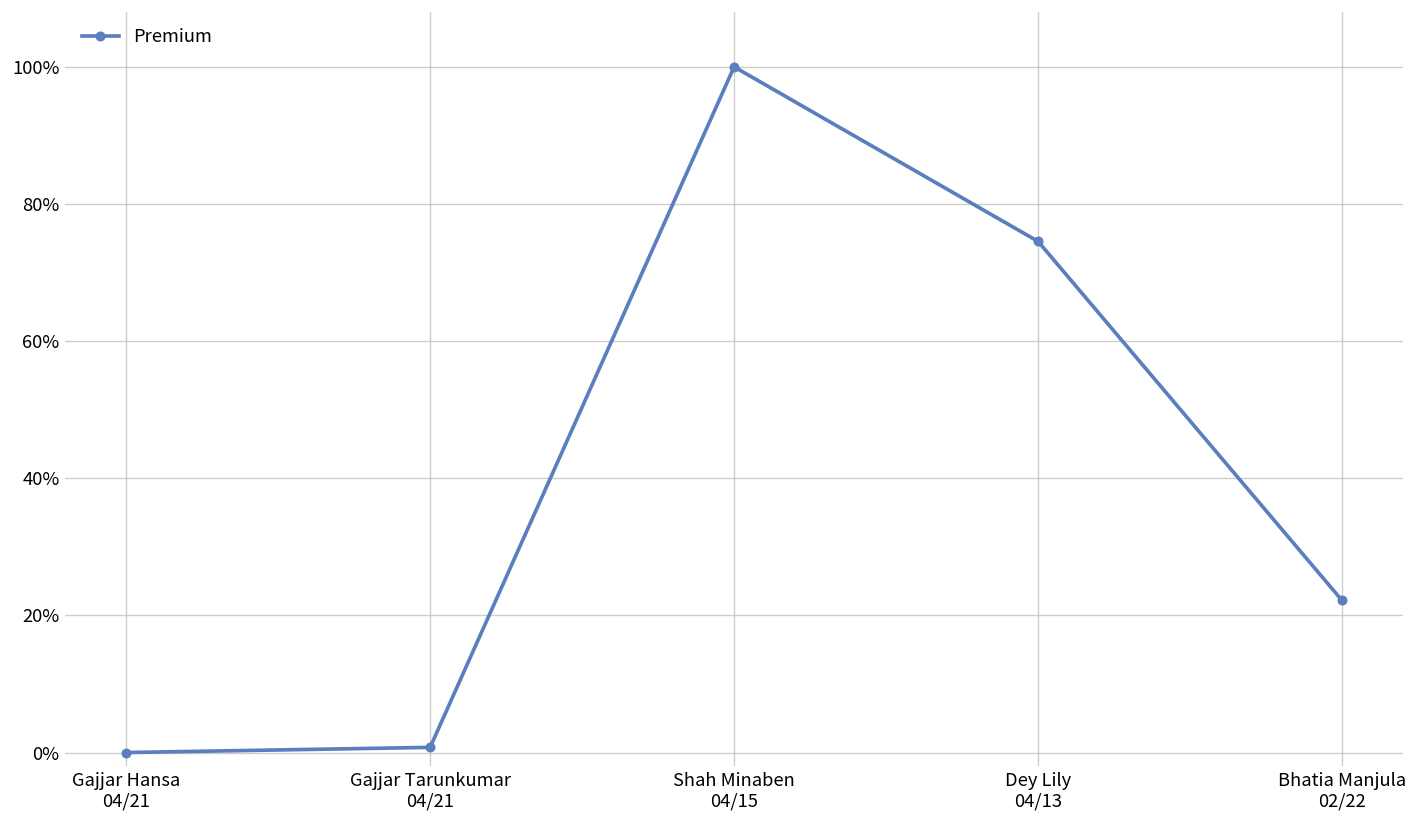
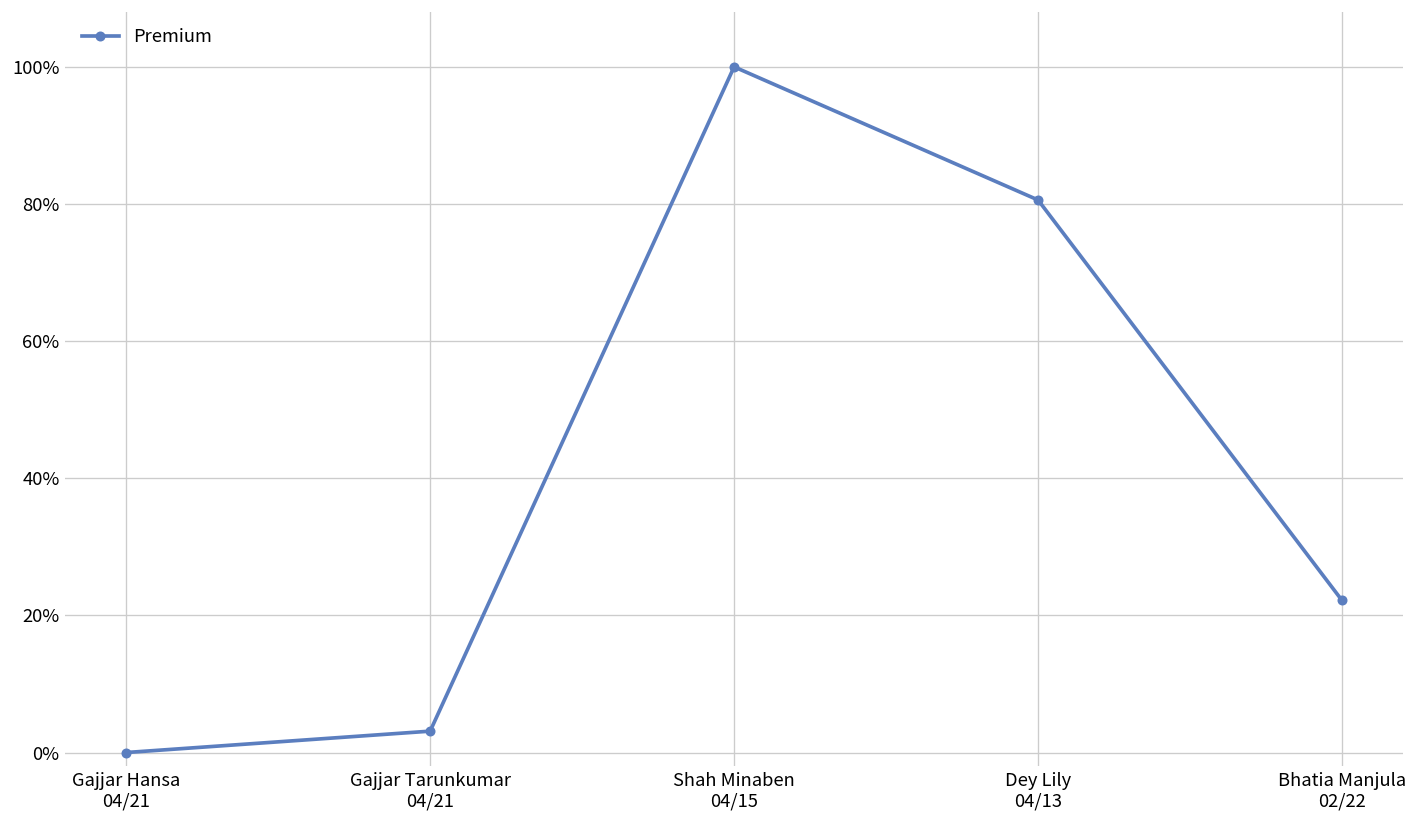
Gajjar Tarunkumar 04/21: 1% -> 3%
Dey Lily 04/13: 75% -> 81%
